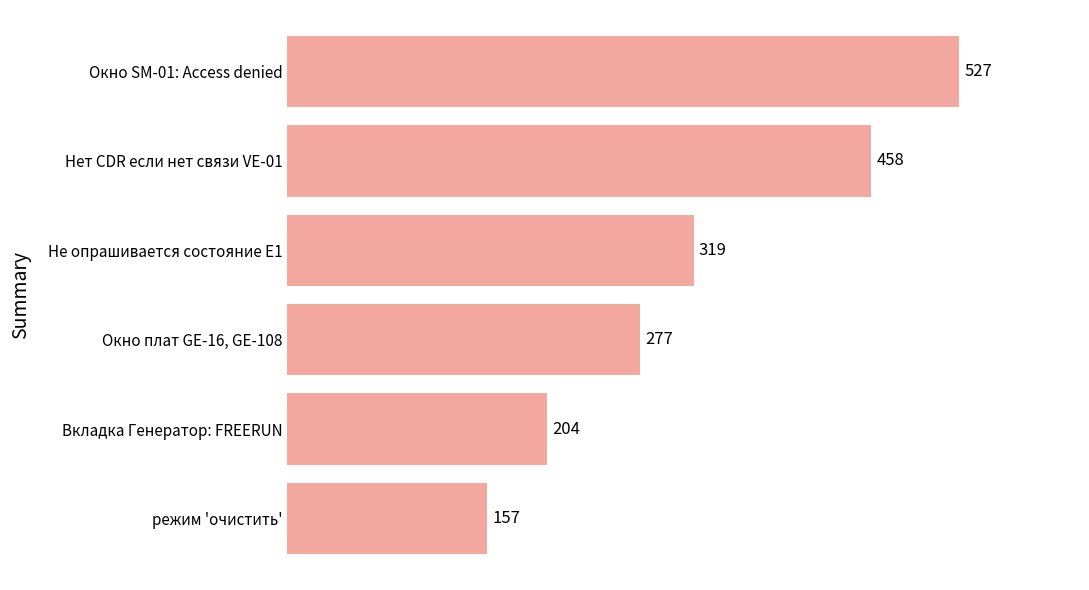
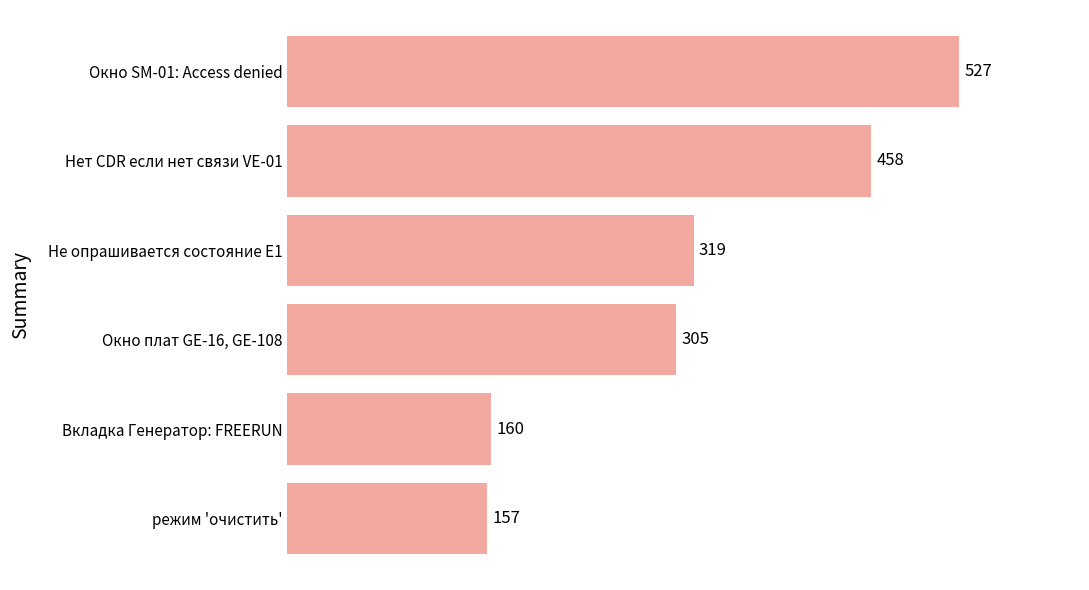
Окно плат GE-16, GE-108: 277 -> 305
Вкладка Генератор: FREERUN: 204 -> 160
